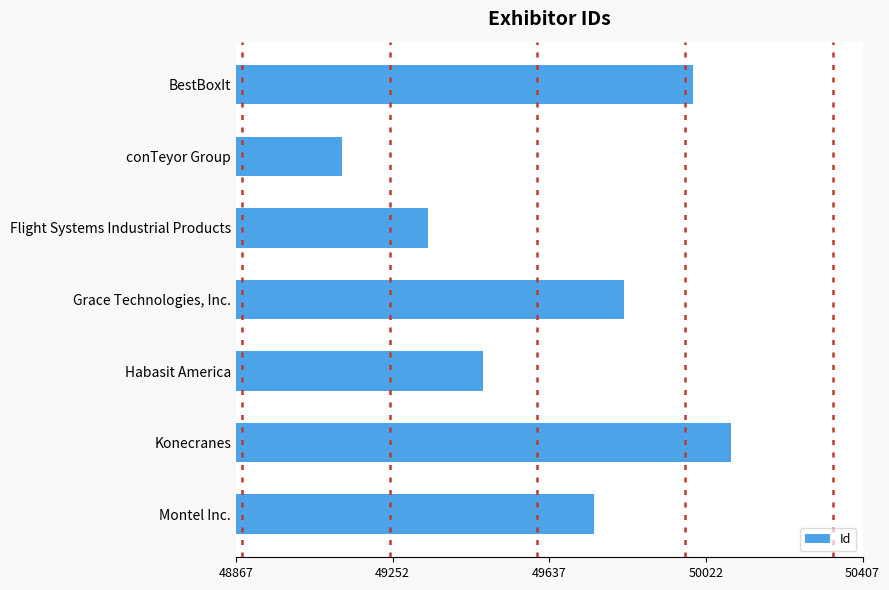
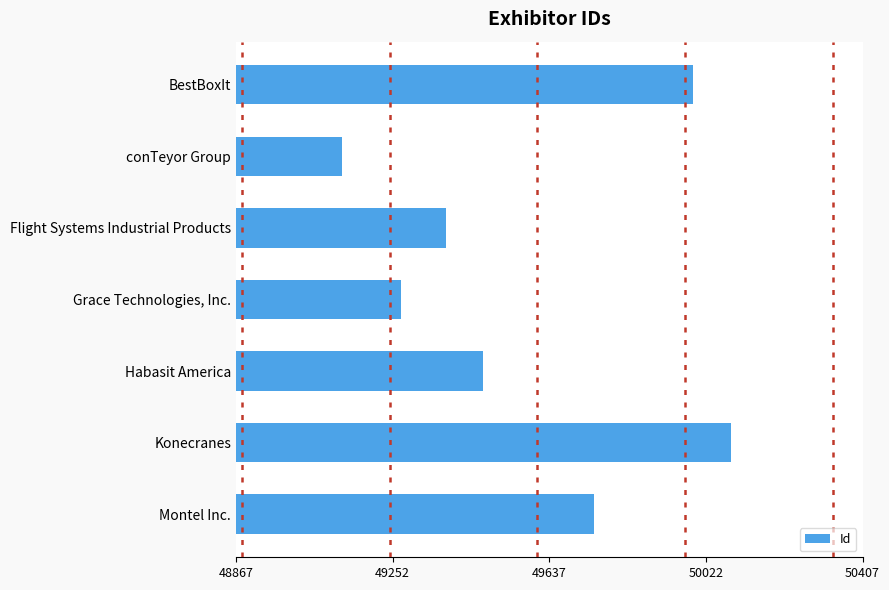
Flight Systems Industrial Products: 49340 -> 49380
Grace Technologies, Inc.: 49820 -> 49270
